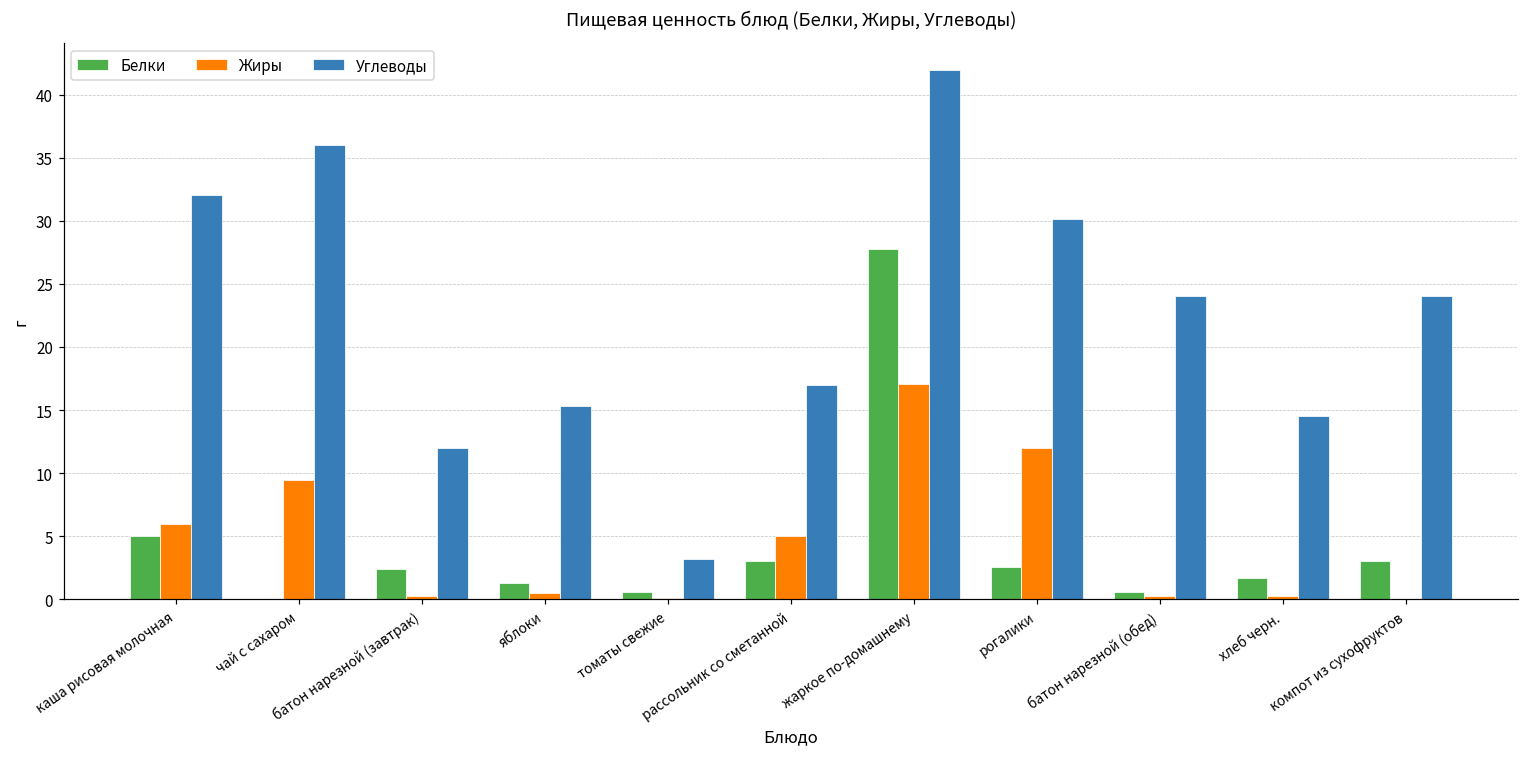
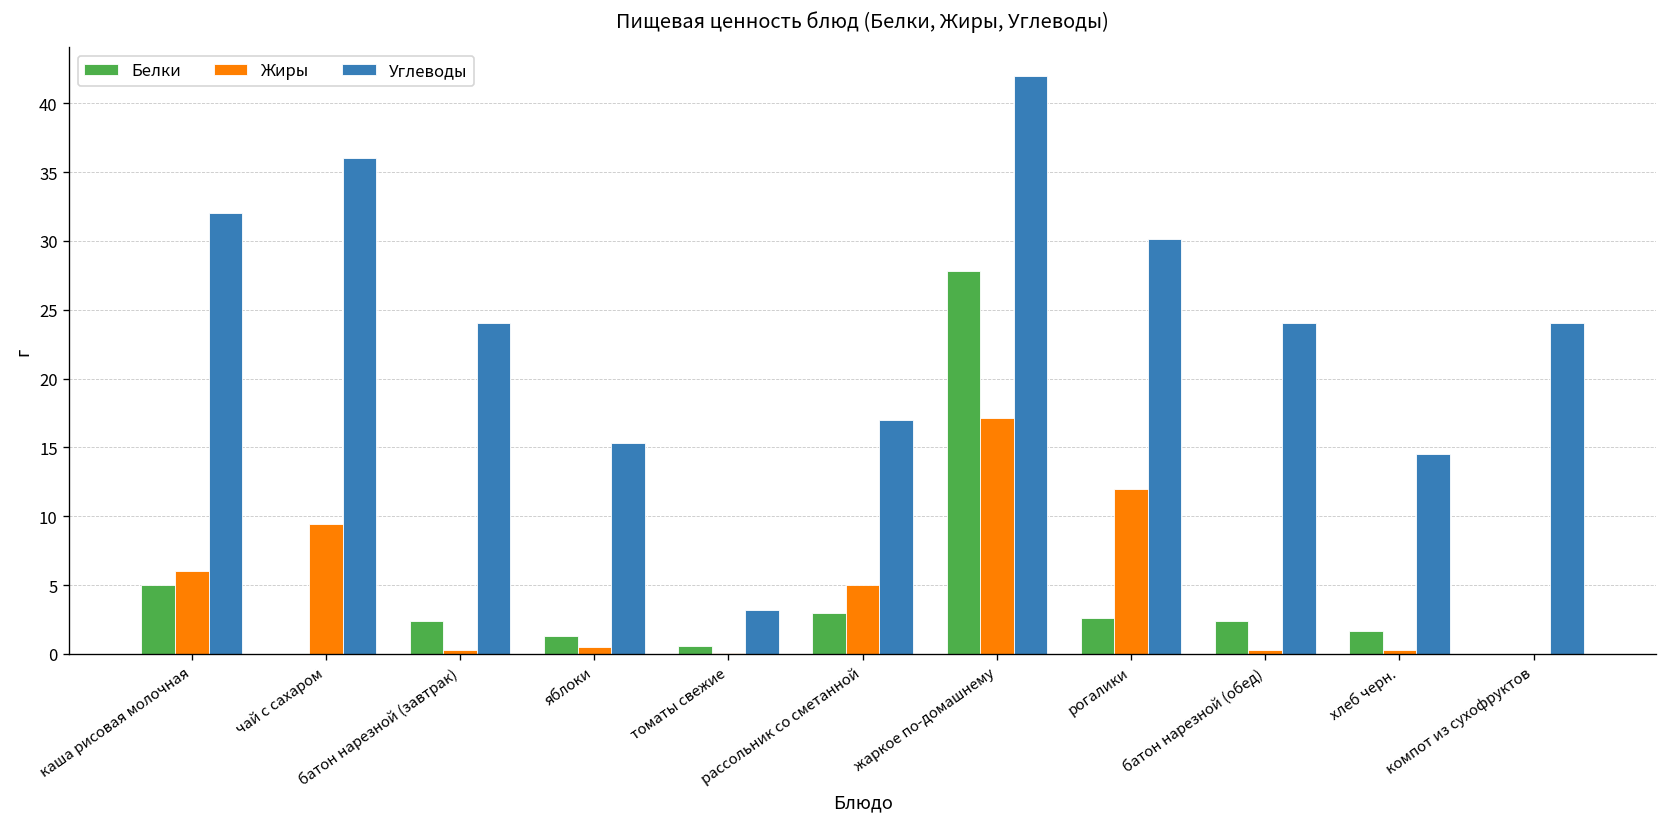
Углеводы, батон нарезной (завтрак): 12 -> 24
Белки, батон нарезной (обед): 0.6 -> 2.4
Белки, компот из сухофруктов: 3 -> 0
